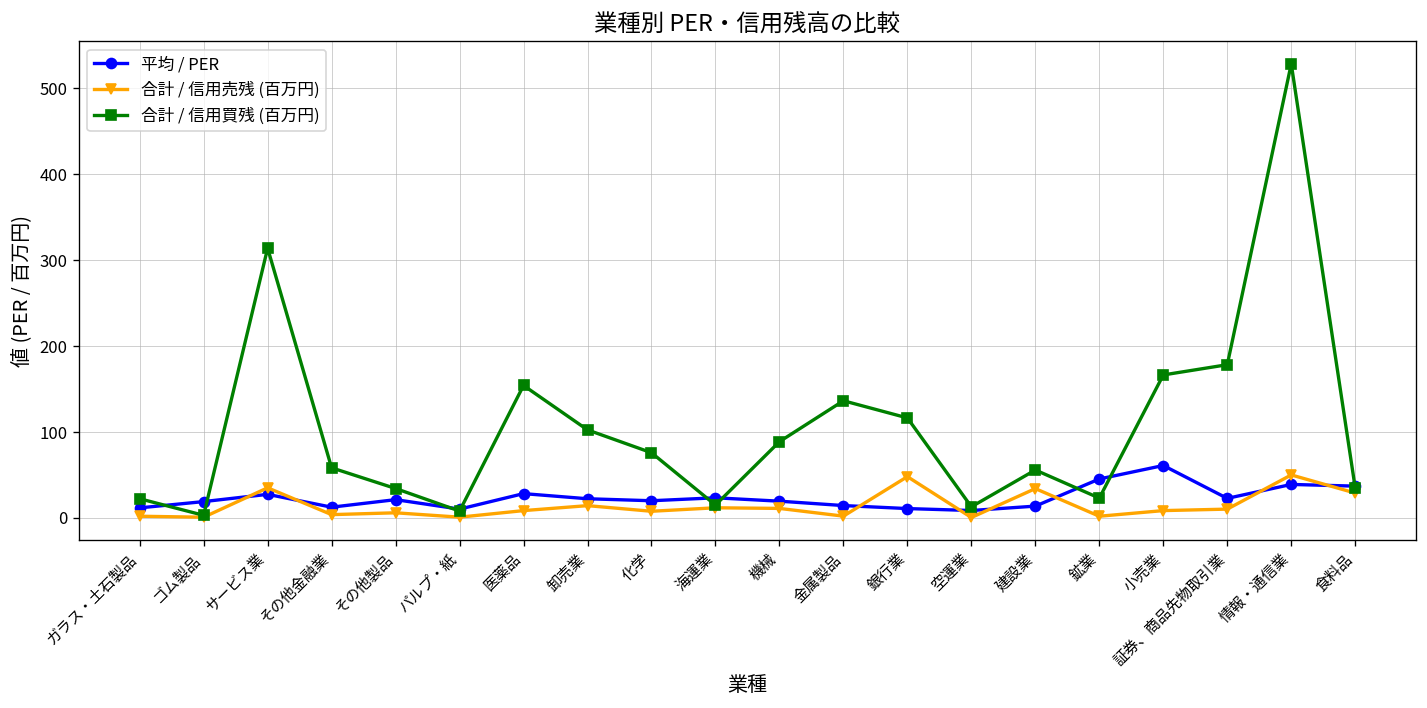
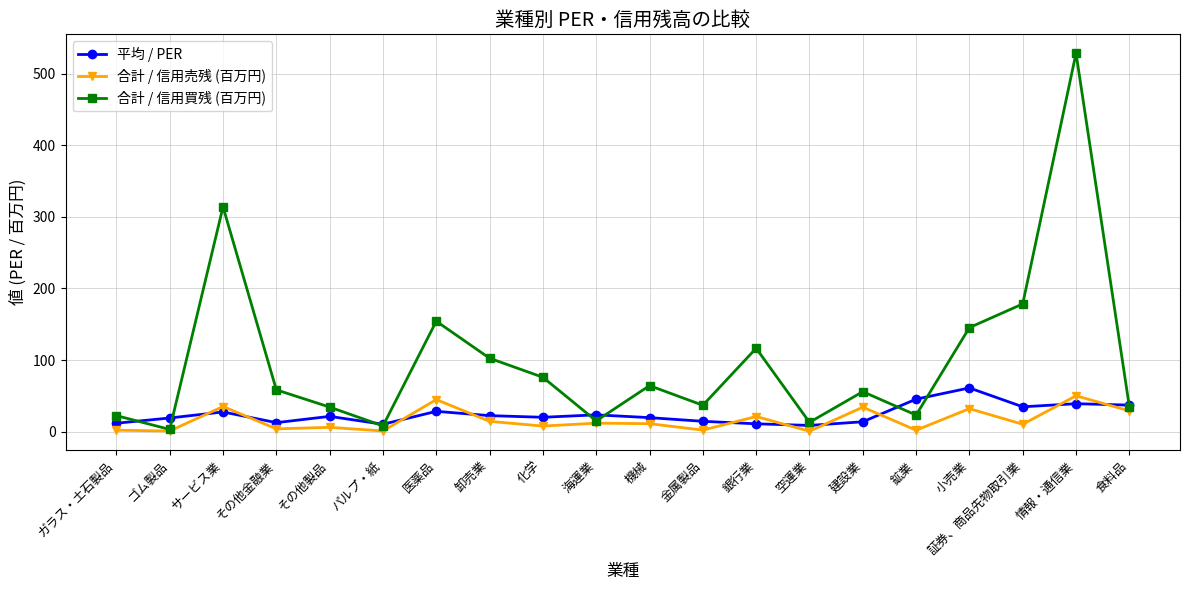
合計 / 信用売残 (百万円), 医薬品: 10 -> 40
合計 / 信用買残 (百万円), 機械: 90 -> 60
合計 / 信用買残 (百万円), 金属製品: 140 -> 40
合計 / 信用売残 (百万円), 銀行業: 50 -> 20
合計 / 信用売残 (百万円), 小売業: 10 -> 30
合計 / 信用買残 (百万円), 小売業: 170 -> 150
平均 / PER, 証券、商品先物取引業: 20 -> 30
